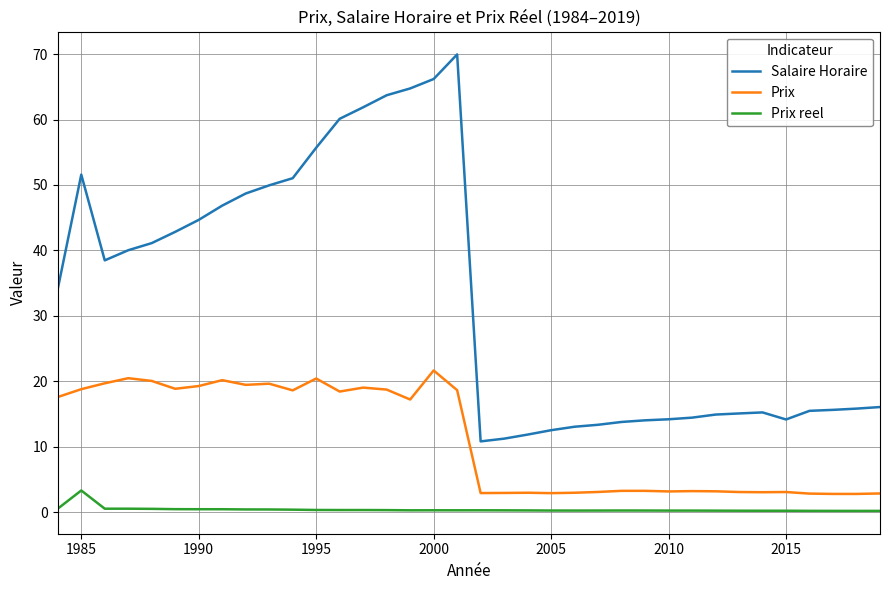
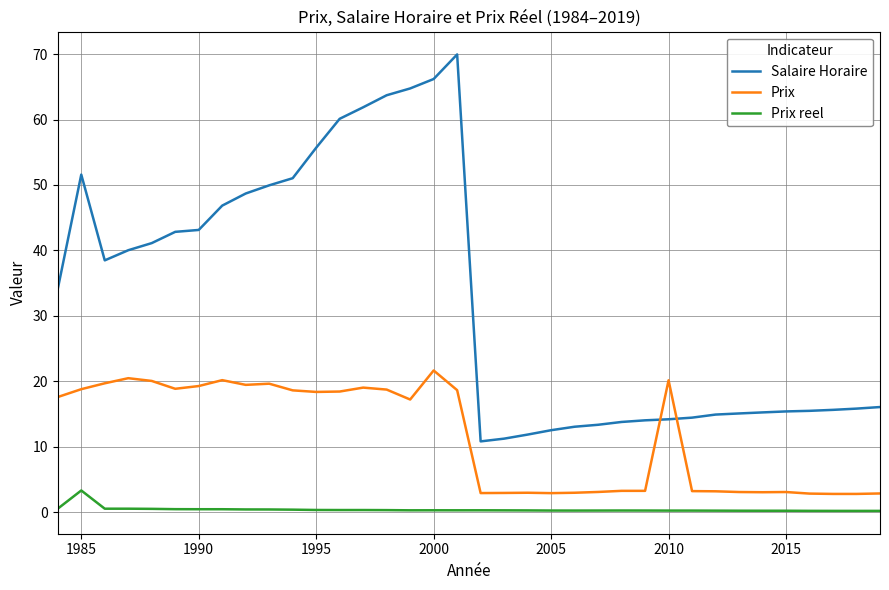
Salaire Horaire, 1990: 45 -> 43
Prix, 1995: 20 -> 18
Prix, 2010: 3 -> 20
Salaire Horaire, 2015: 14 -> 15
